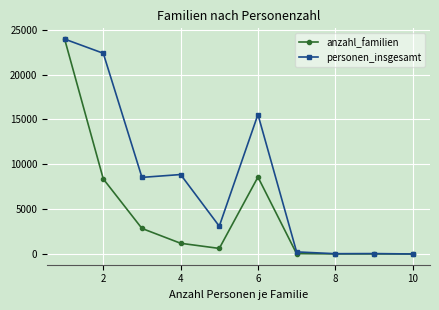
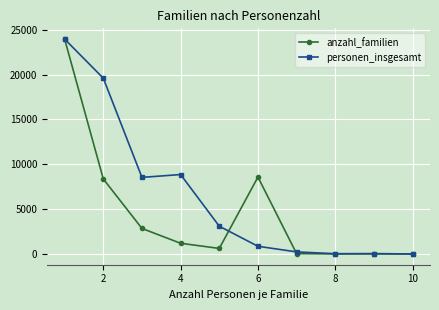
personen_insgesamt, 2: 22000 -> 20000
personen_insgesamt, 6: 16000 -> 1000
